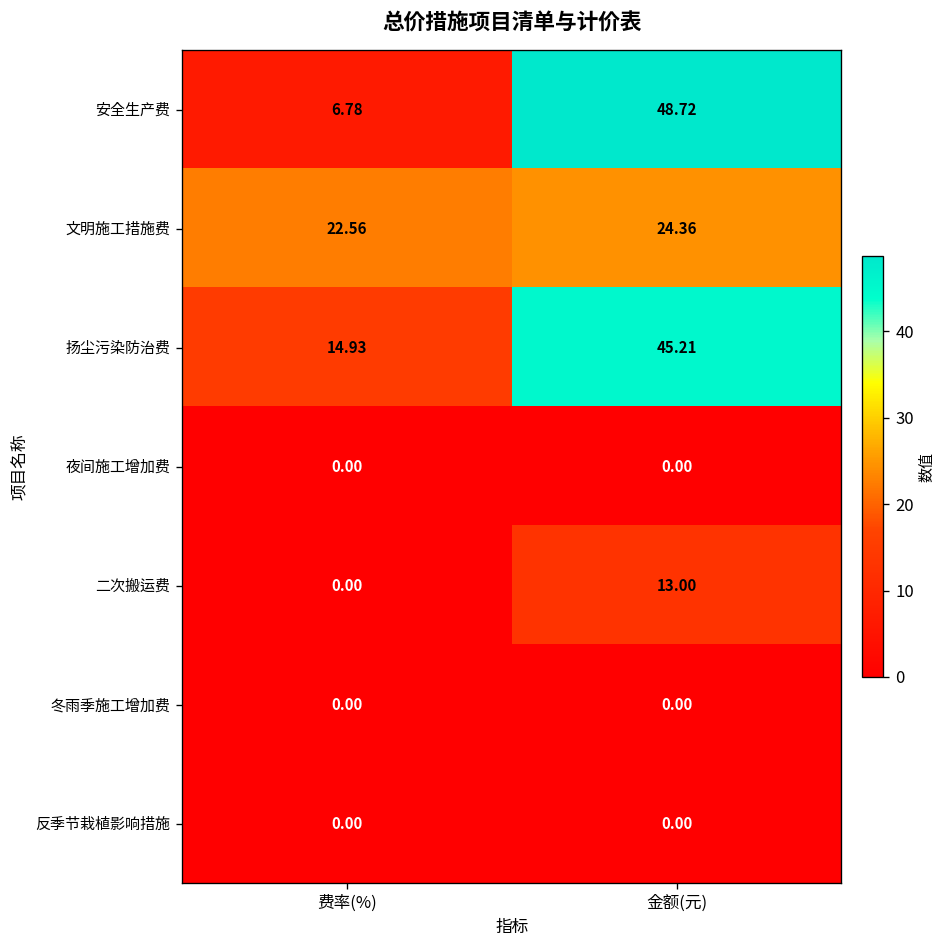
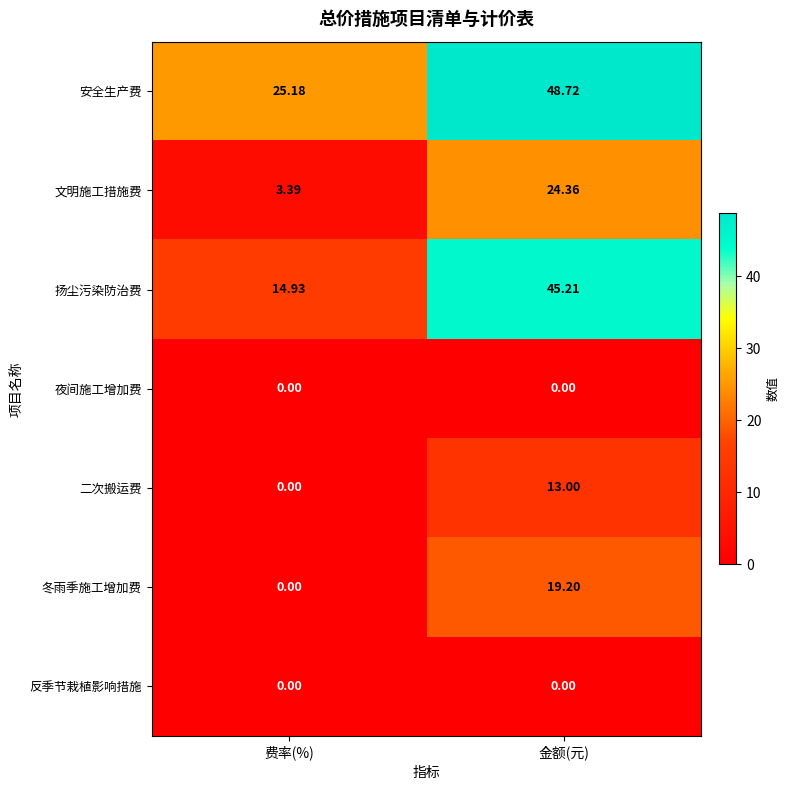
安全生产费, 费率(%): 6.78 -> 25.18
文明施工措施费, 费率(%): 22.56 -> 3.39
冬雨季施工增加费, 金额(元): 0.00 -> 19.20
